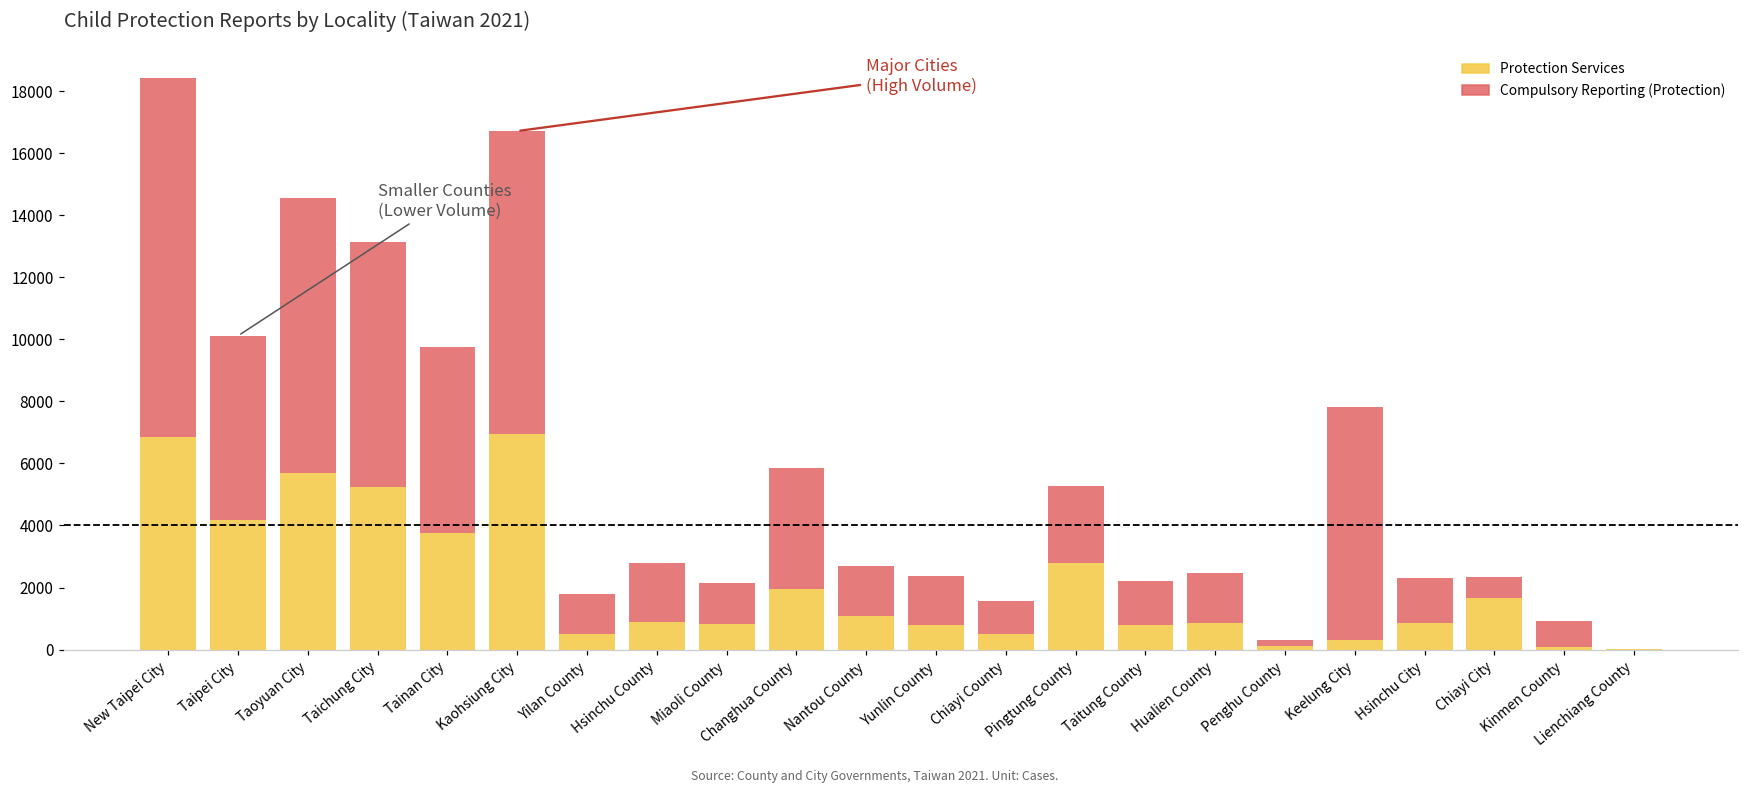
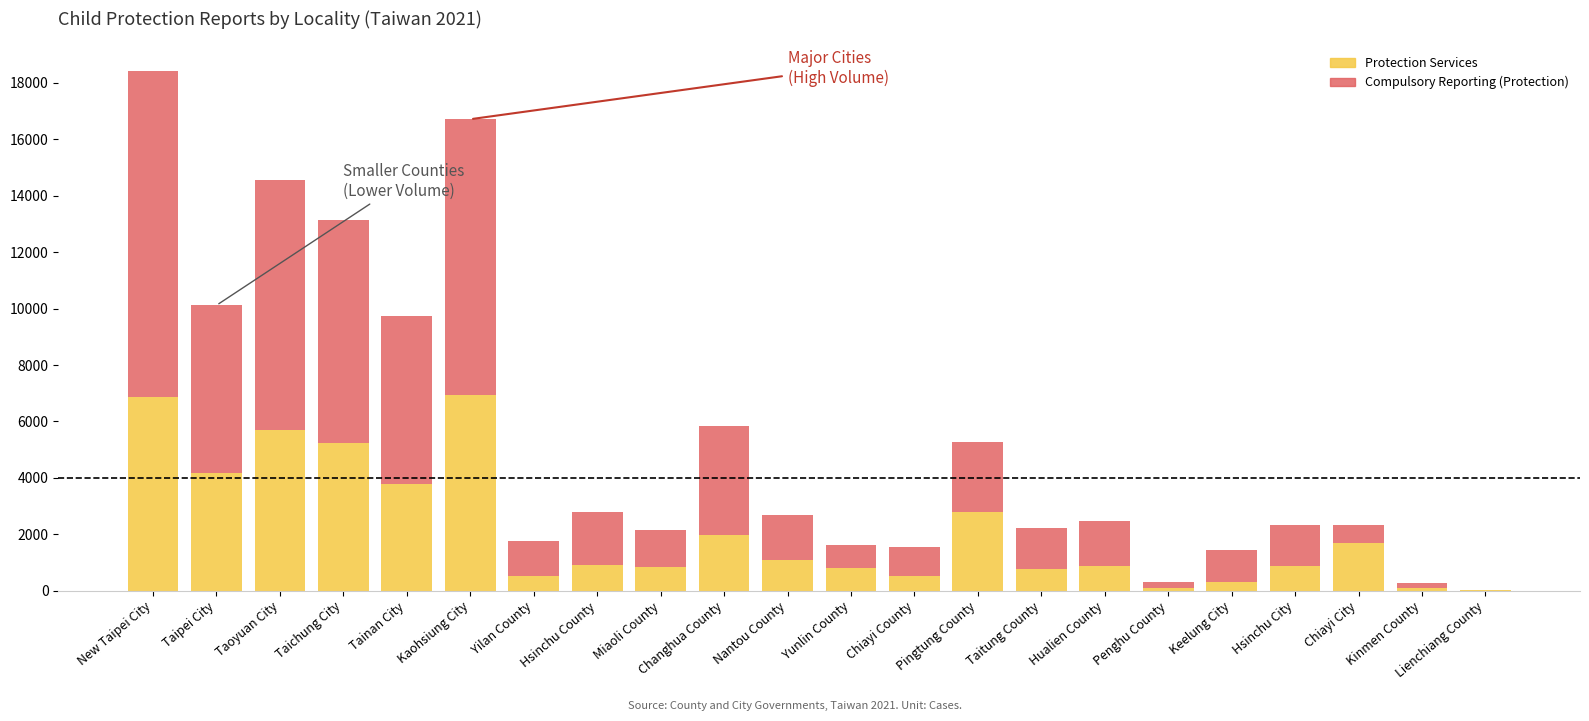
Compulsory Reporting (Protection), Yunlin County: 1600 -> 800
Compulsory Reporting (Protection), Keelung City: 7500 -> 1100
Compulsory Reporting (Protection), Kinmen County: 800 -> 200
